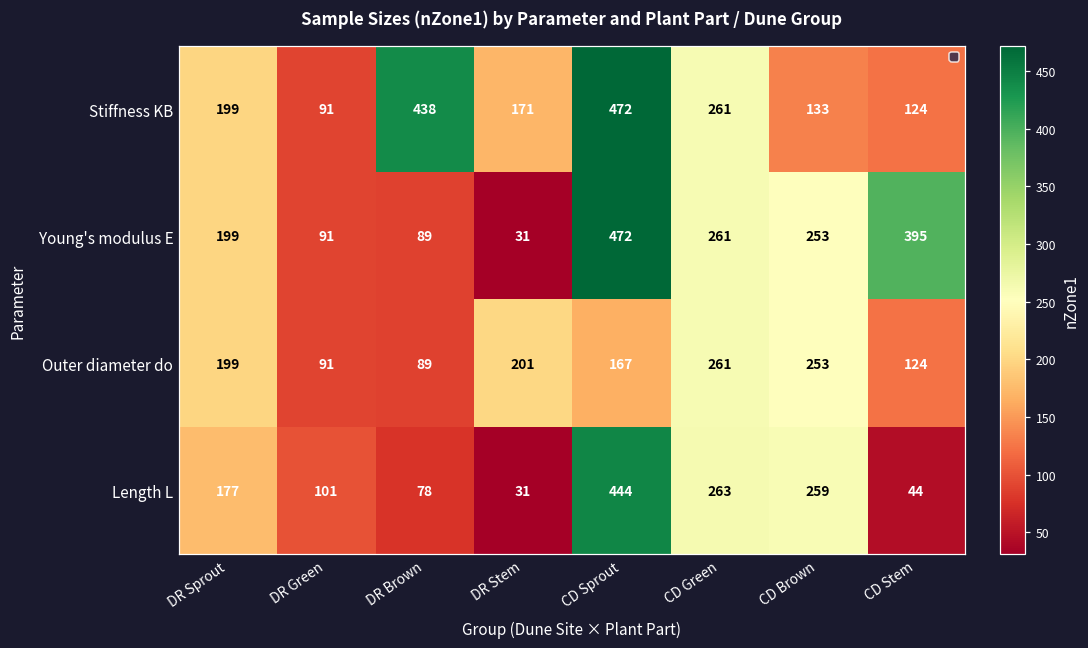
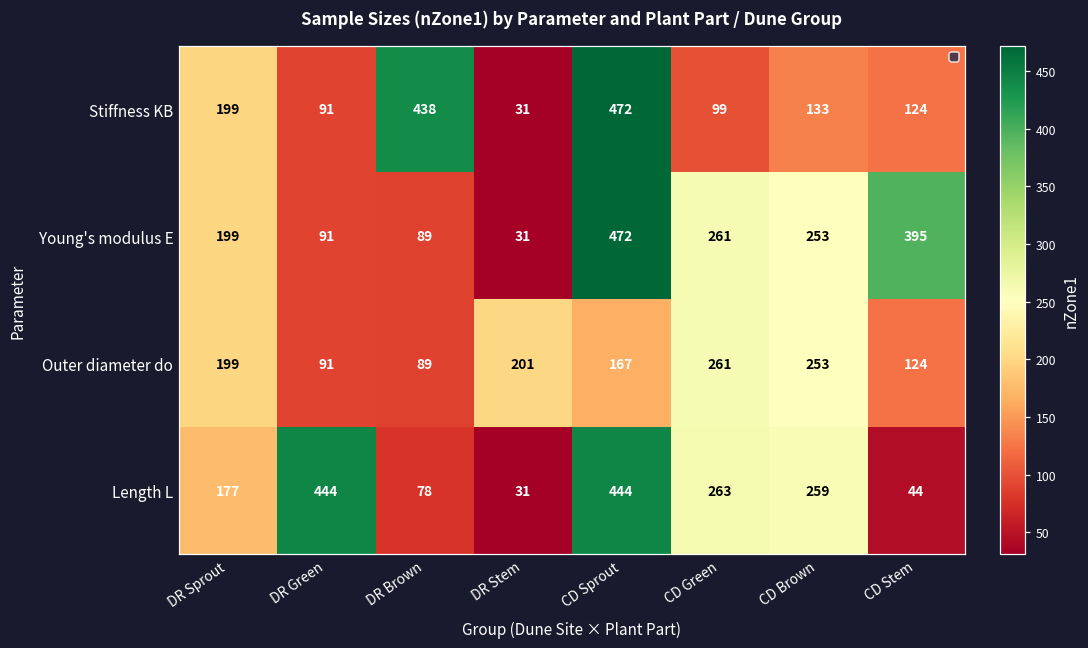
Stiffness KB, DR Stem: 171 -> 31
Stiffness KB, CD Green: 261 -> 99
Length L, DR Green: 101 -> 444
